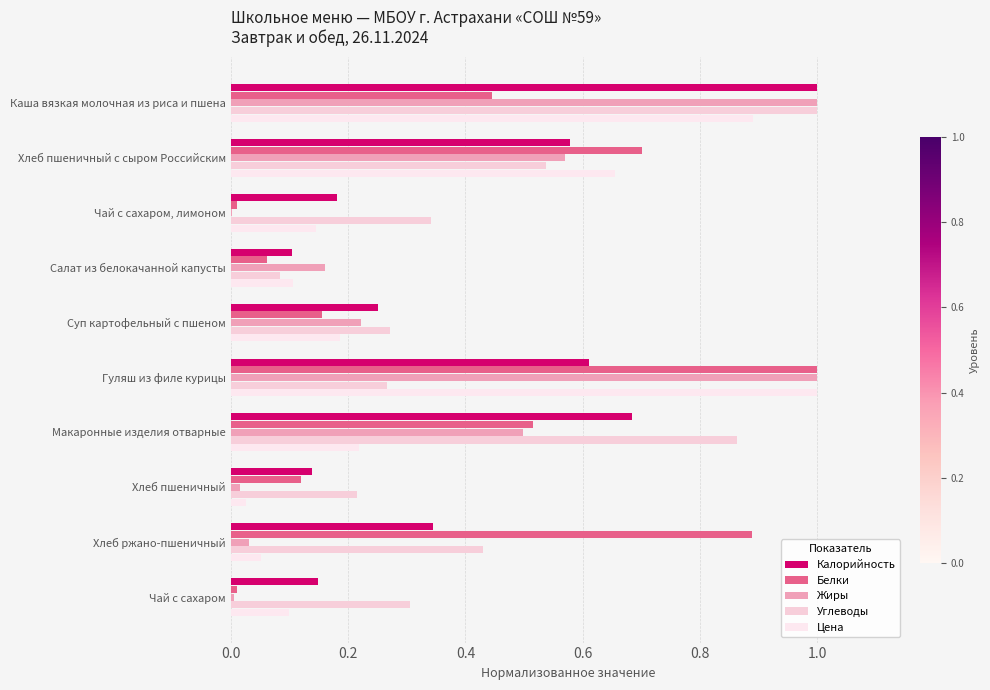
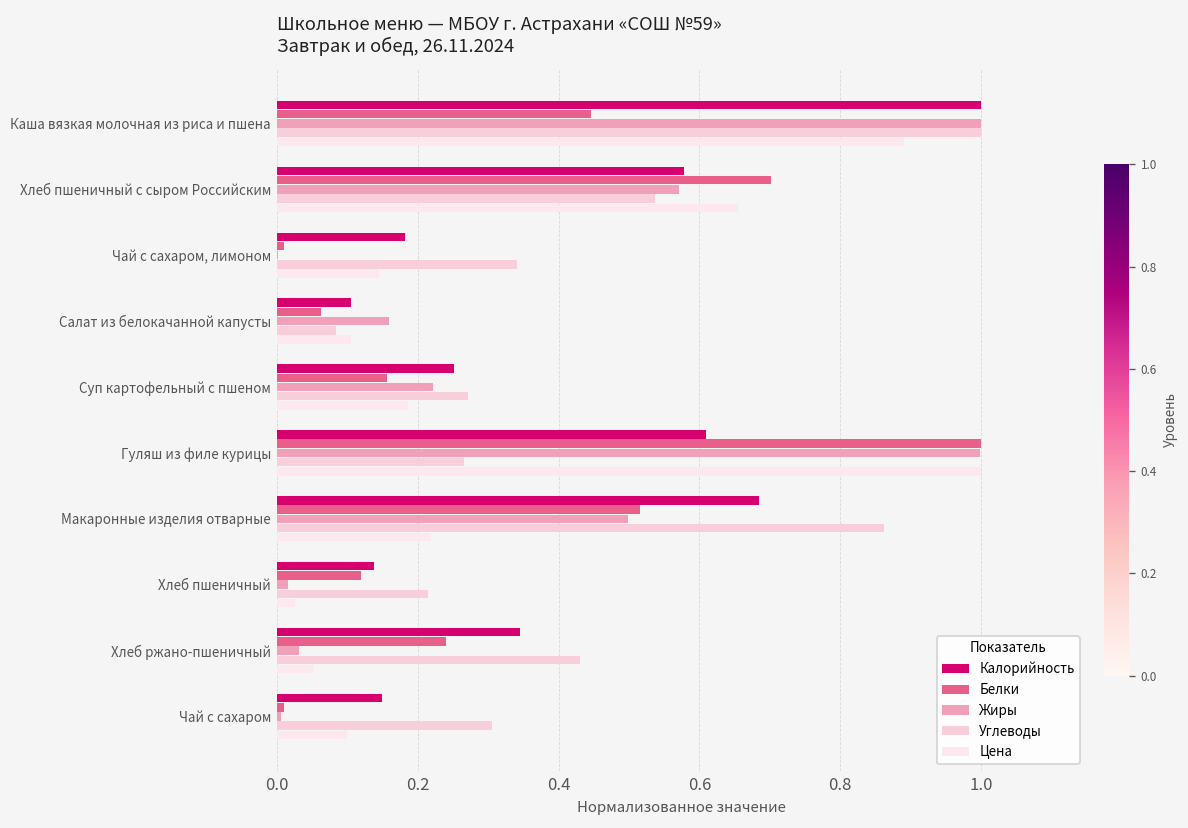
Белки, Хлеб ржано-пшеничный: 0.89 -> 0.24
